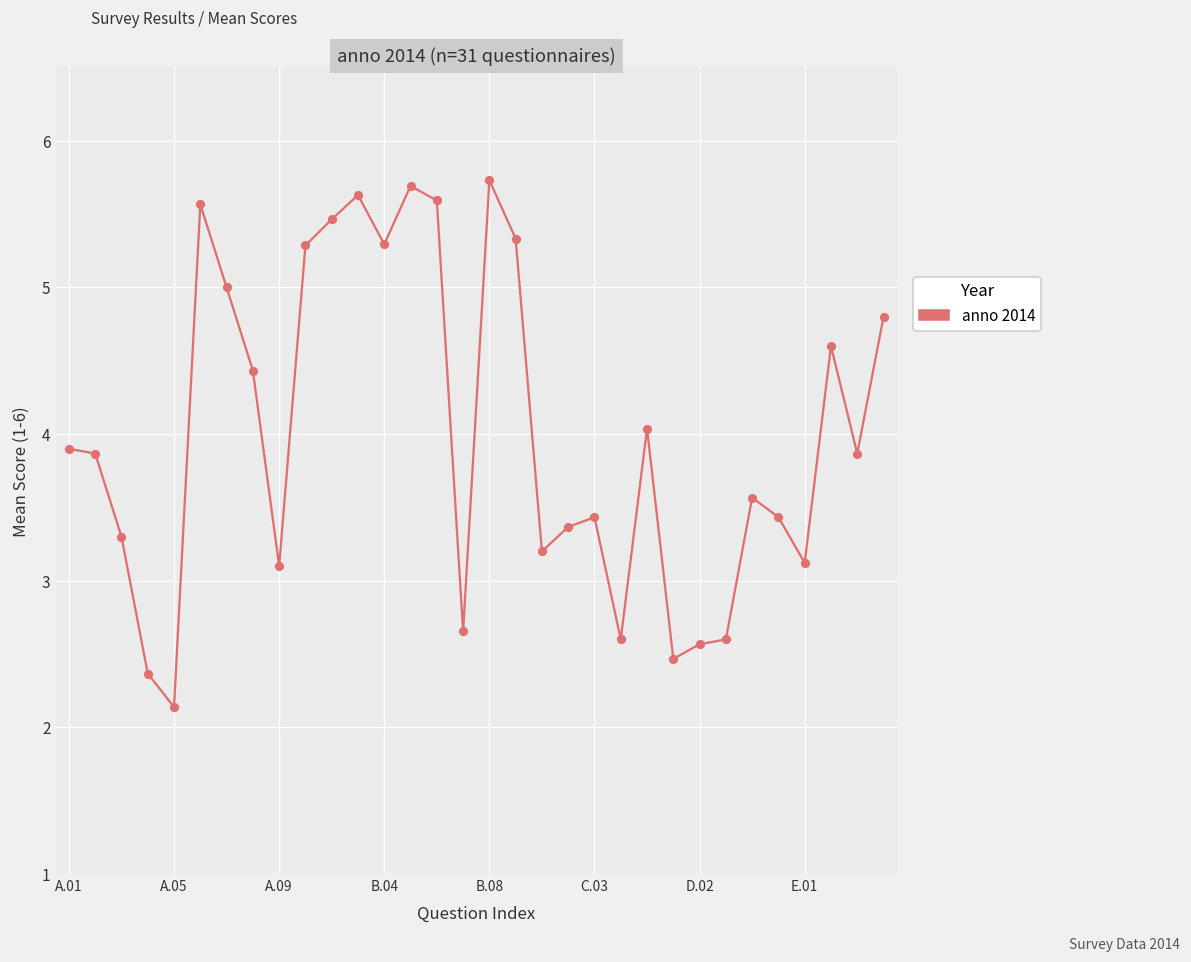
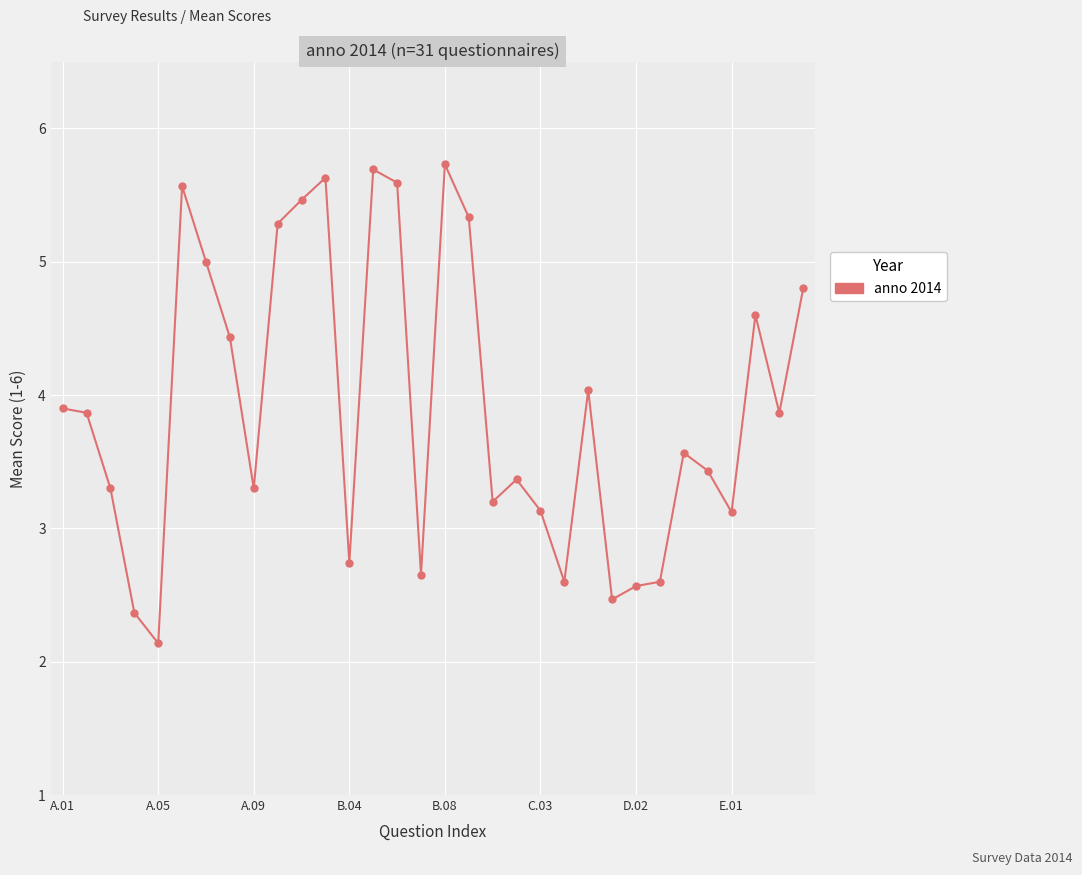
A.09: 3.1 -> 3.3
B.04: 5.29 -> 2.74
C.03: 3.43 -> 3.13
